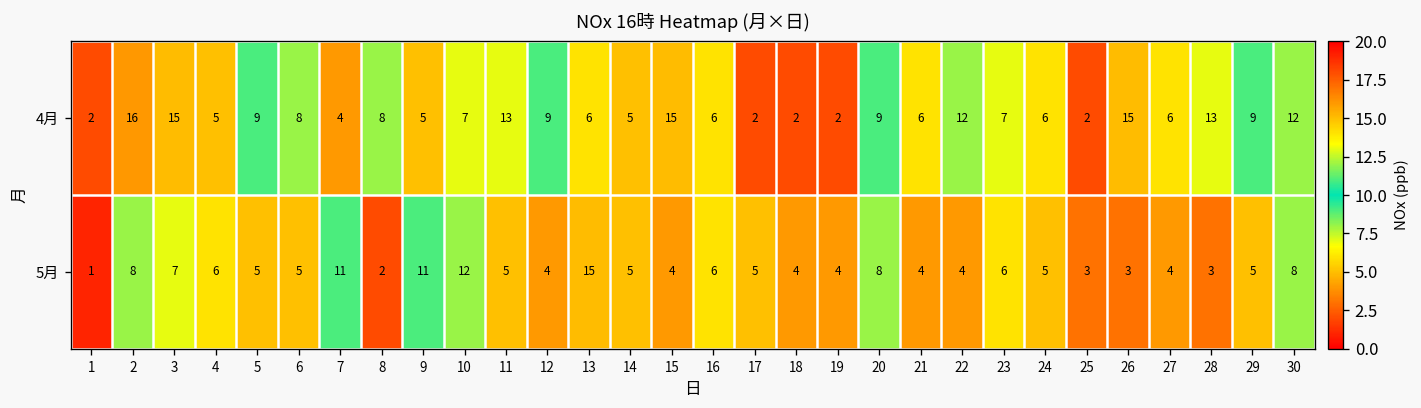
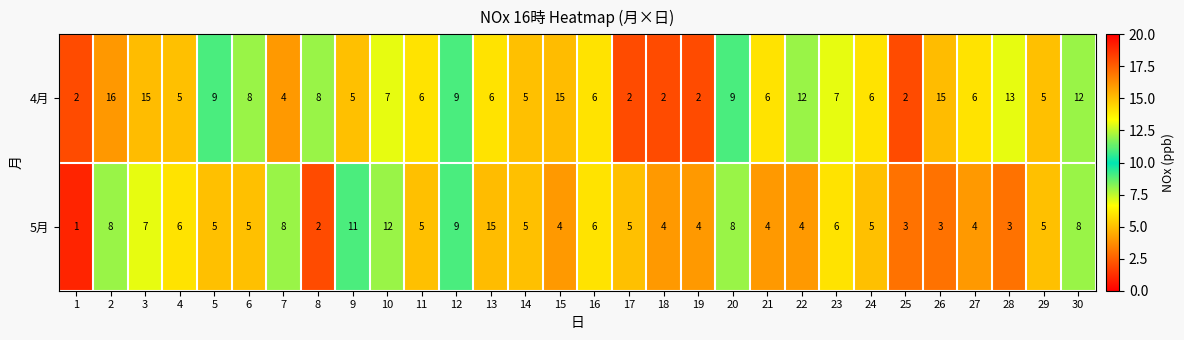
4月, 11: 13 -> 6
4月, 29: 9 -> 5
5月, 7: 11 -> 8
5月, 12: 4 -> 9
